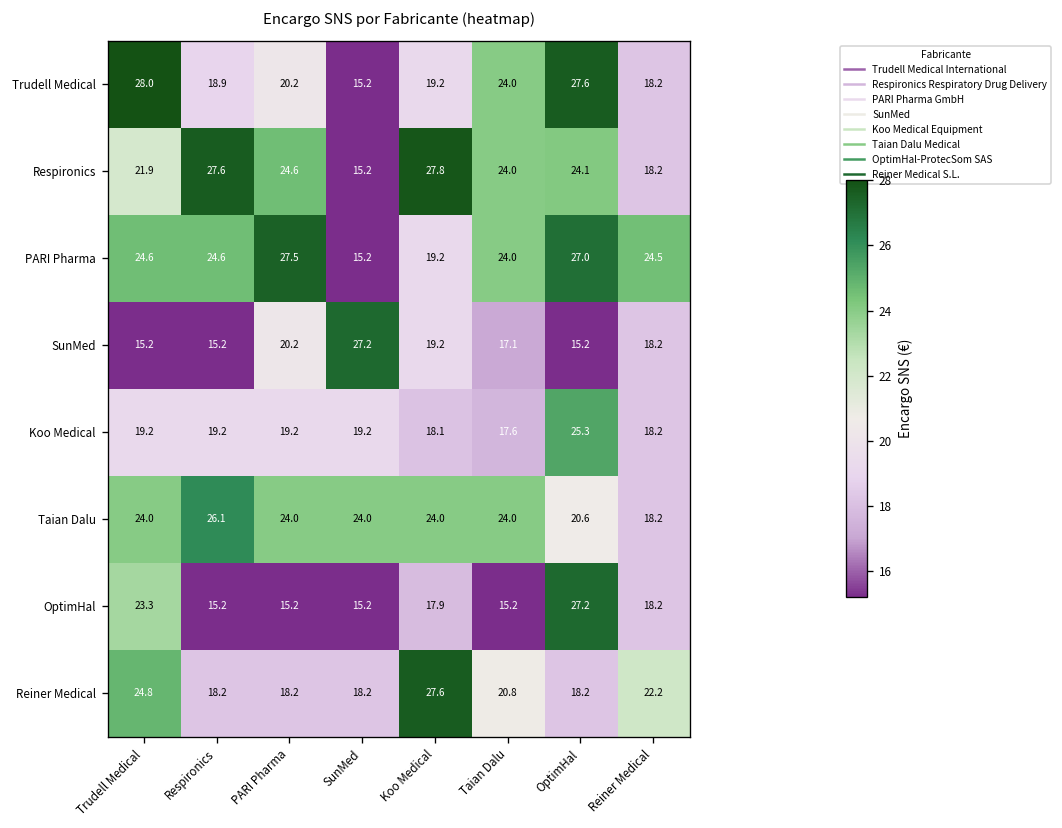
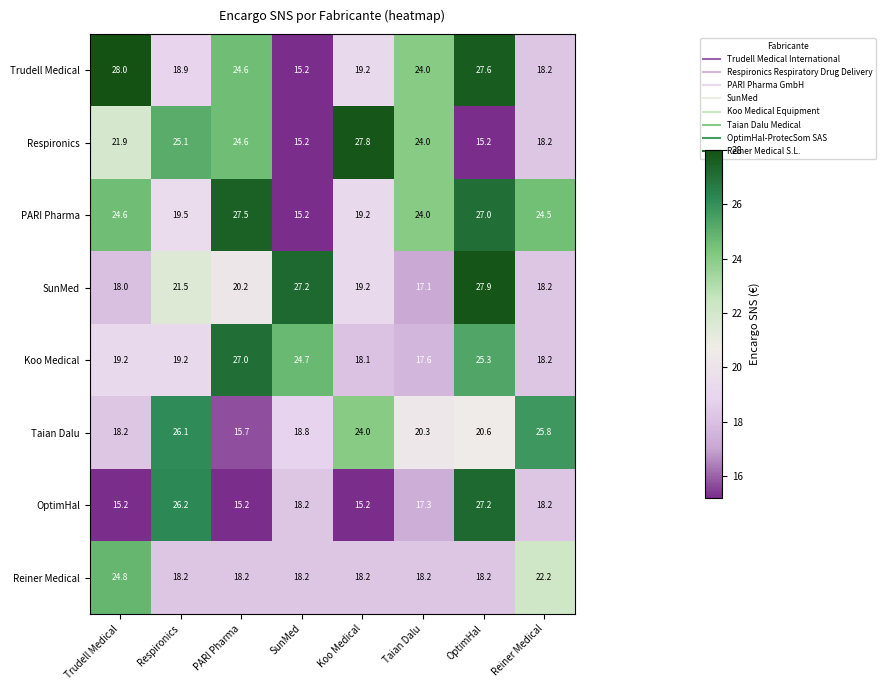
Trudell Medical, PARI Pharma: 20.2 -> 24.6
Respironics, Respironics: 27.6 -> 25.1
Respironics, OptimHal: 24.1 -> 15.2
PARI Pharma, Respironics: 24.6 -> 19.5
SunMed, Trudell Medical: 15.2 -> 18.0
SunMed, Respironics: 15.2 -> 21.5
SunMed, OptimHal: 15.2 -> 27.9
Koo Medical, PARI Pharma: 19.2 -> 27.0
Koo Medical, SunMed: 19.2 -> 24.7
Taian Dalu, Trudell Medical: 24.0 -> 18.2
Taian Dalu, PARI Pharma: 24.0 -> 15.7
Taian Dalu, SunMed: 24.0 -> 18.8
Taian Dalu, Taian Dalu: 24.0 -> 20.3
Taian Dalu, Reiner Medical: 18.2 -> 25.8
OptimHal, Trudell Medical: 23.3 -> 15.2
OptimHal, Respironics: 15.2 -> 26.2
OptimHal, SunMed: 15.2 -> 18.2
OptimHal, Koo Medical: 17.9 -> 15.2
OptimHal, Taian Dalu: 15.2 -> 17.3
Reiner Medical, Koo Medical: 27.6 -> 18.2
Reiner Medical, Taian Dalu: 20.8 -> 18.2
